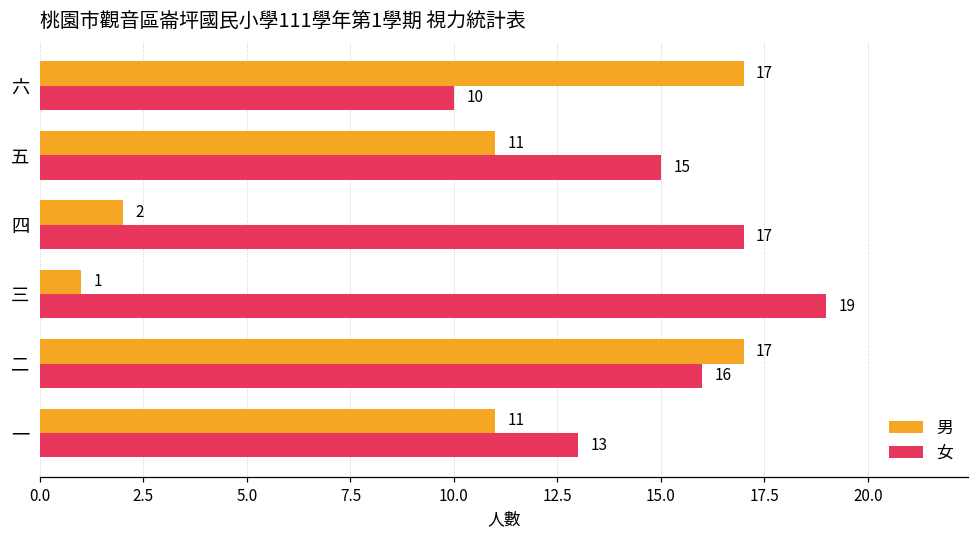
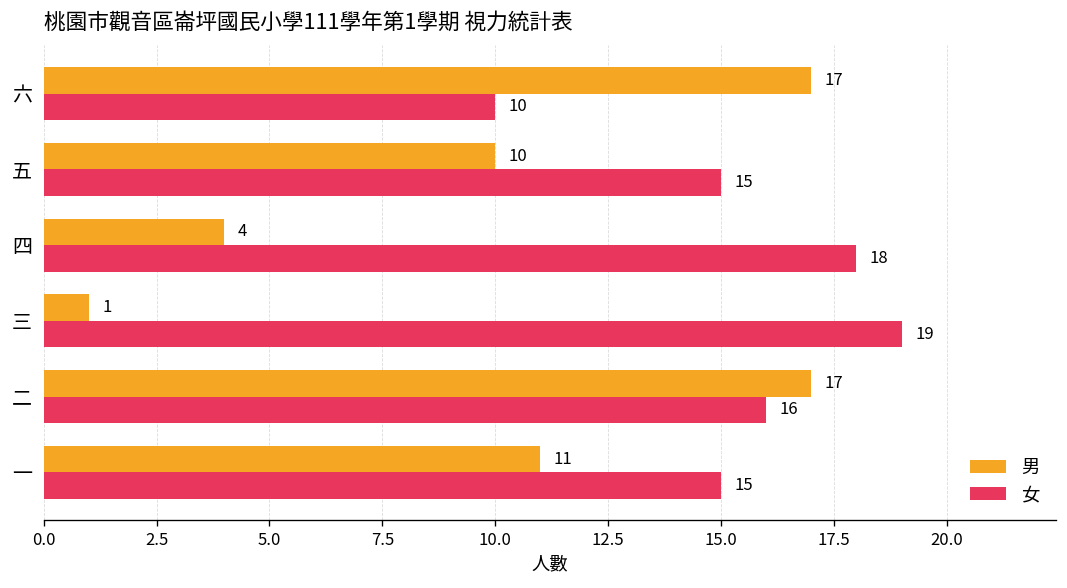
男, 五: 11 -> 10
男, 四: 2 -> 4
女, 四: 17 -> 18
女, 一: 13 -> 15
